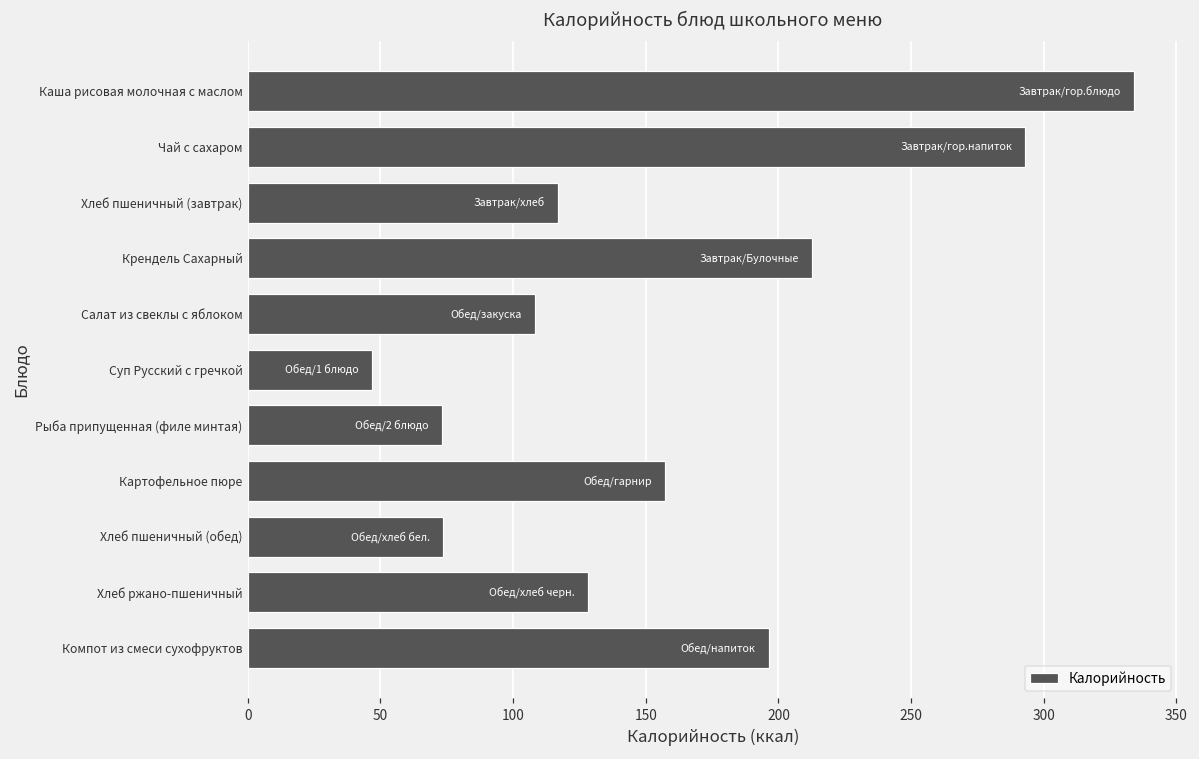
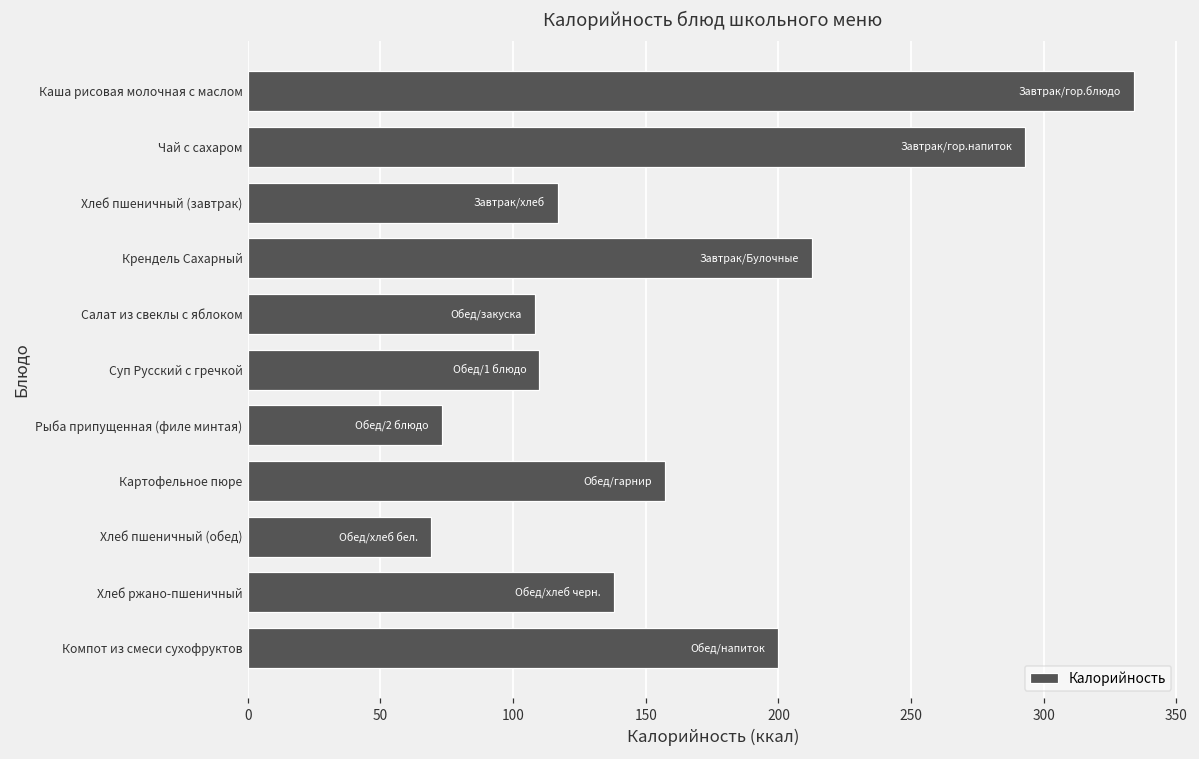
Суп Русский с гречкой: 47 -> 110
Хлеб пшеничный (обед): 74 -> 69
Хлеб ржано-пшеничный: 128 -> 138
Компот из смеси сухофруктов: 196 -> 200
